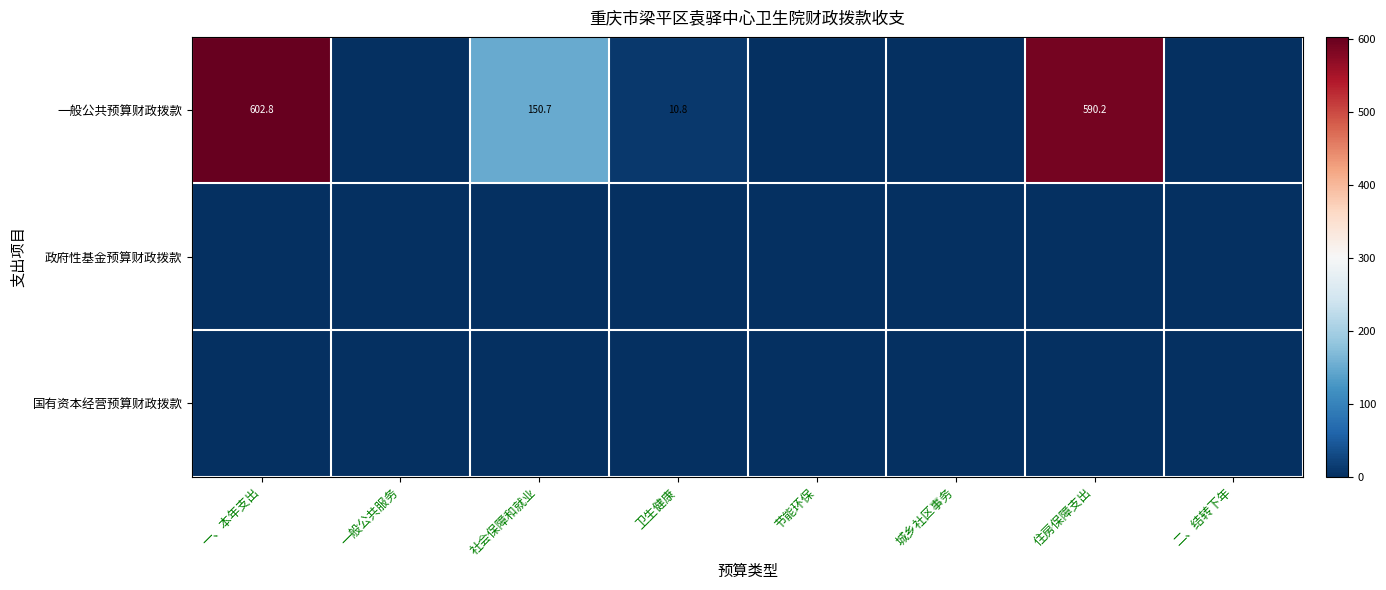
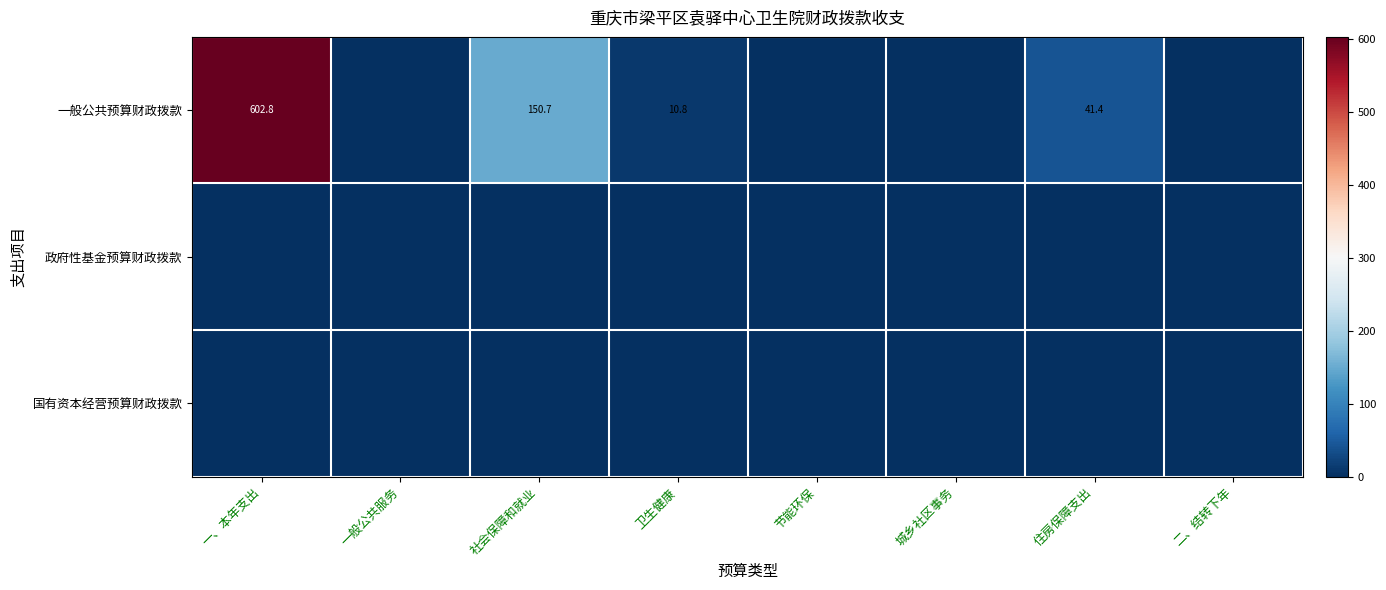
一般公共预算财政拨款, 住房保障支出: 590.2 -> 41.4
